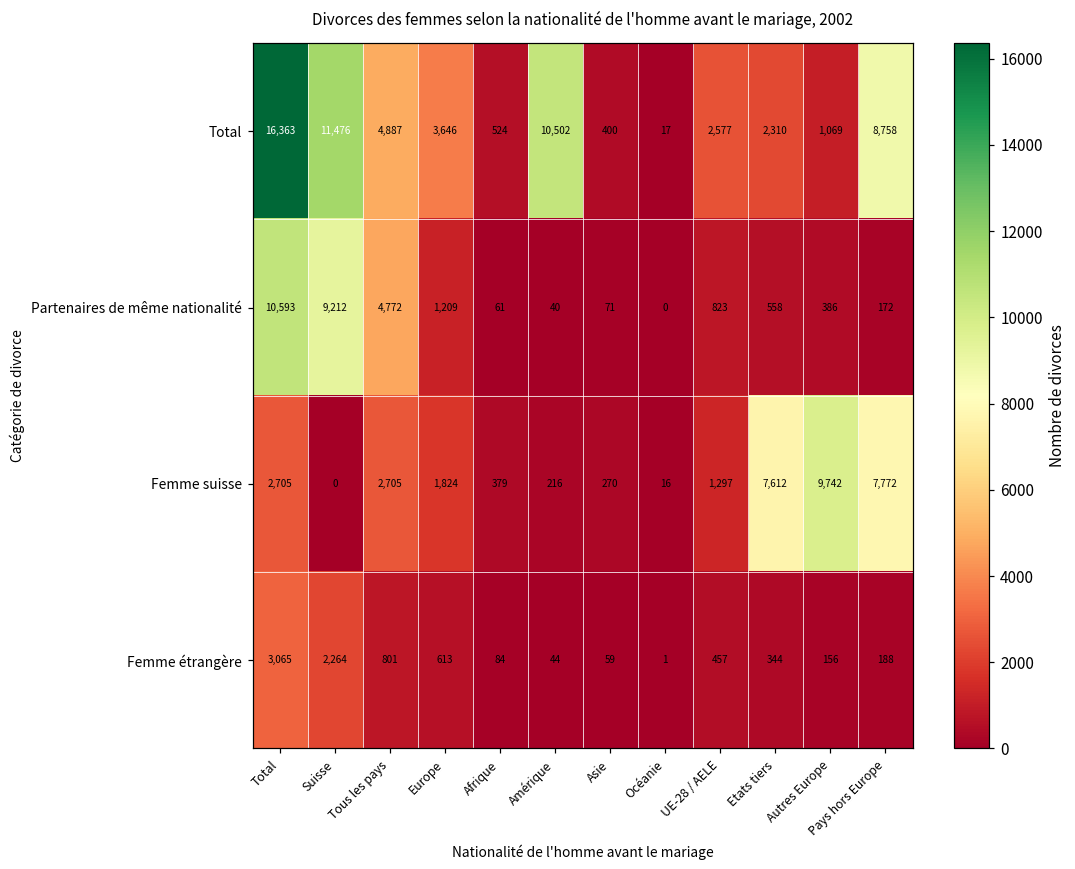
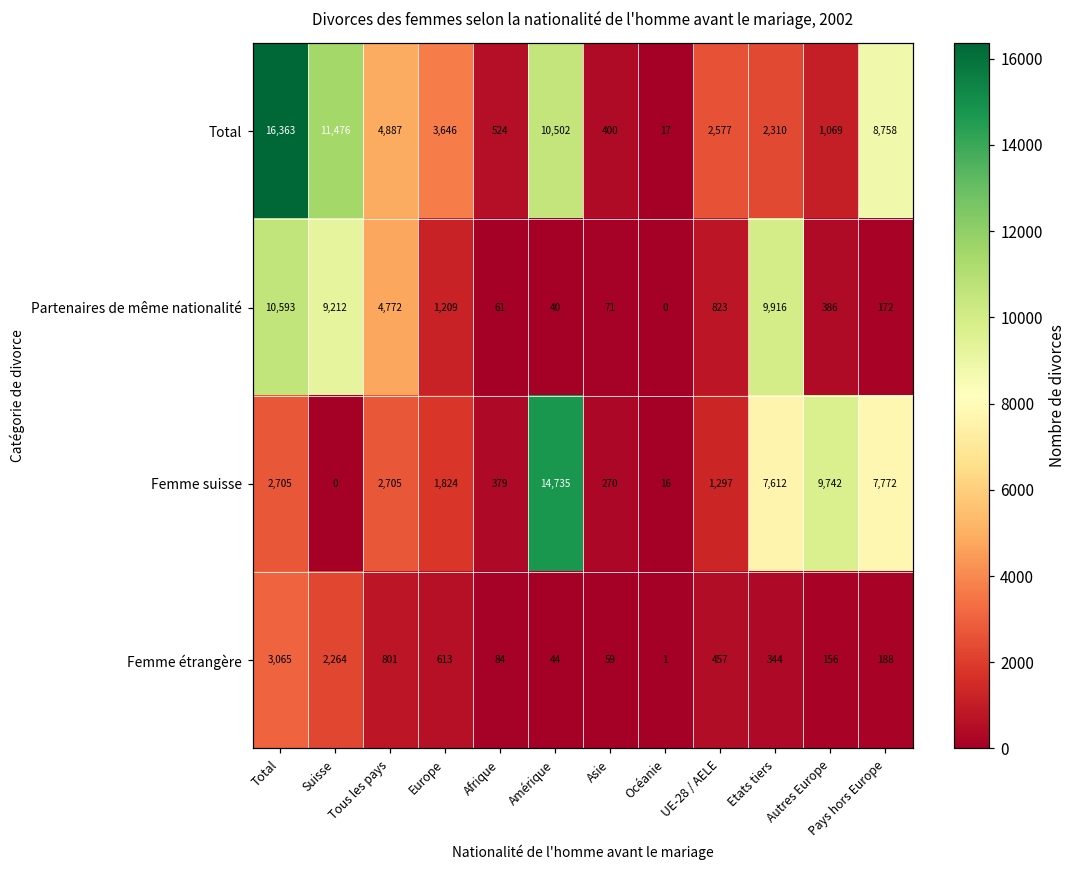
Partenaires de même nationalité, Etats tiers: 558 -> 9,916
Femme suisse, Amérique: 216 -> 14,735
